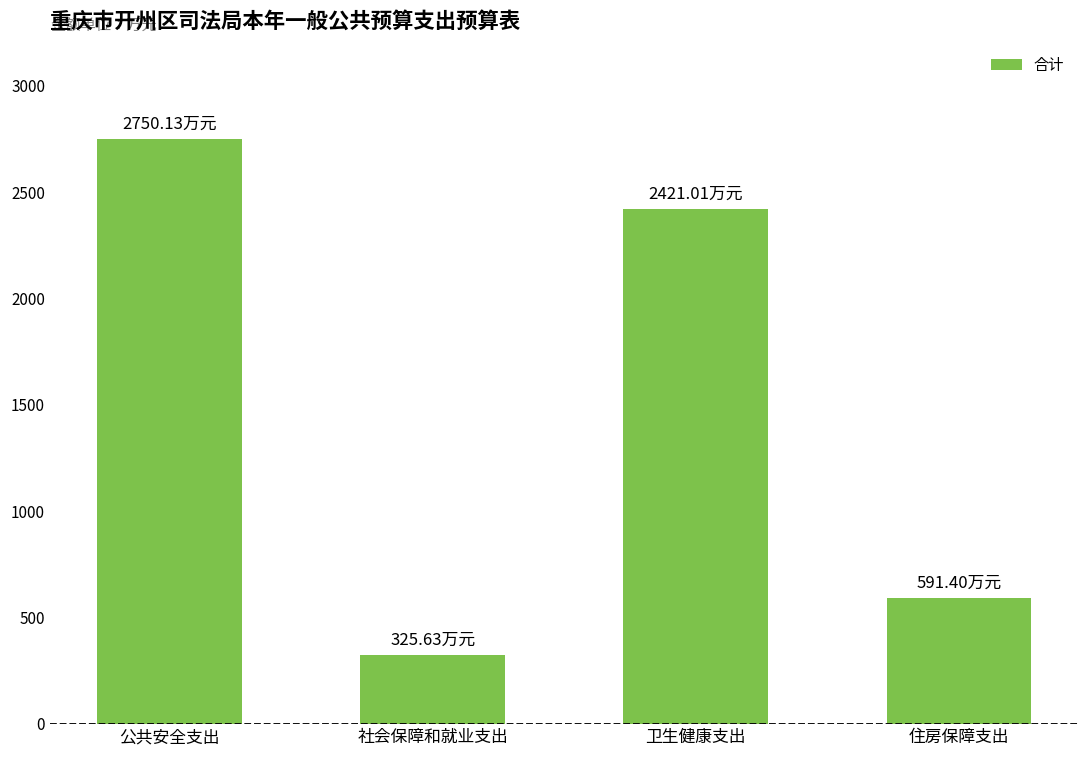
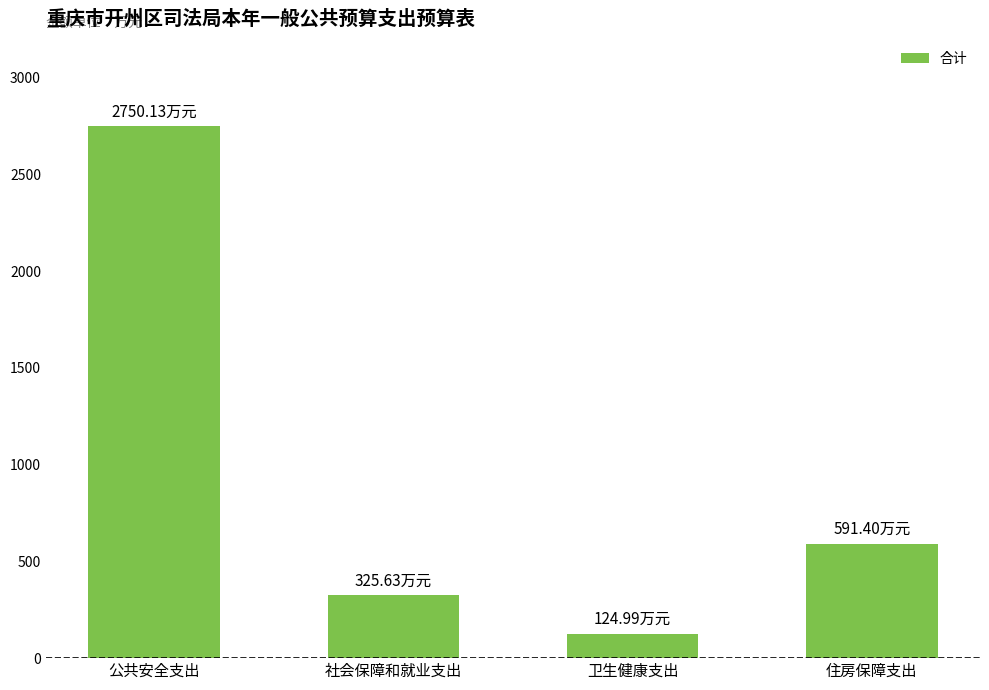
卫生健康支出: 2421.01 -> 124.99
